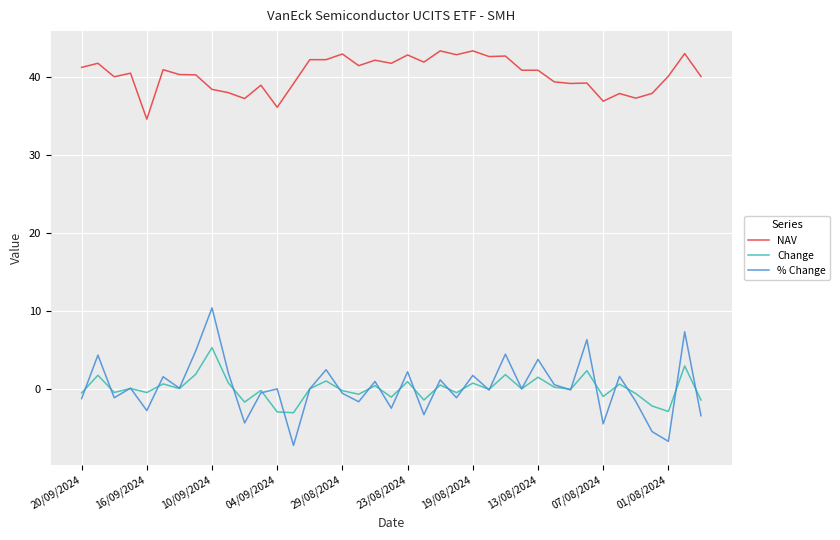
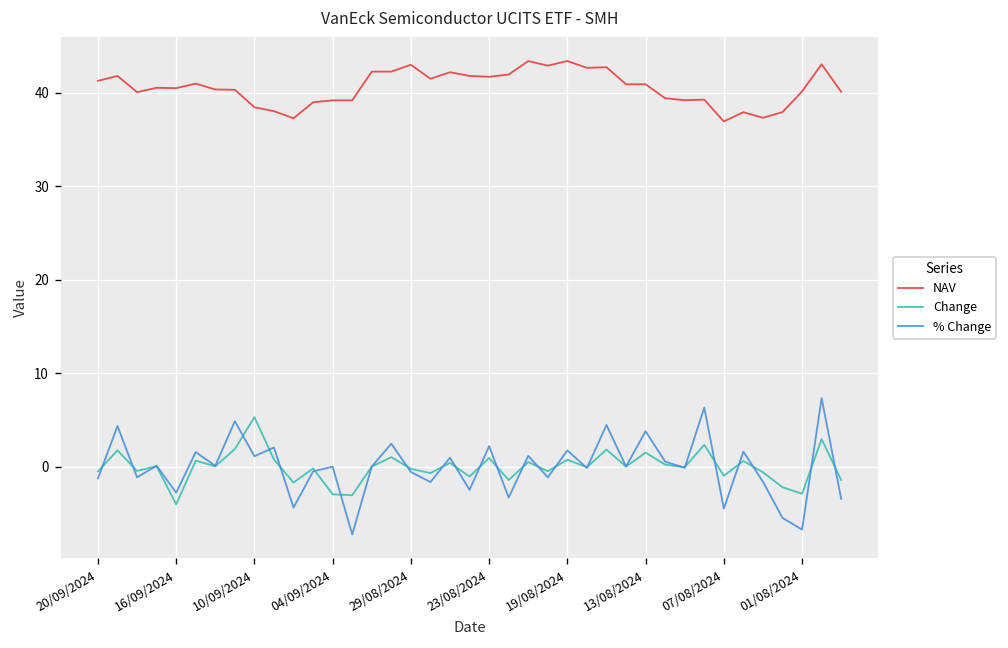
NAV, 16/09/2024: 35 -> 41
Change, 16/09/2024: 0 -> -4
% Change, 10/09/2024: 10 -> 1
NAV, 04/09/2024: 36 -> 39
NAV, 23/08/2024: 43 -> 42
